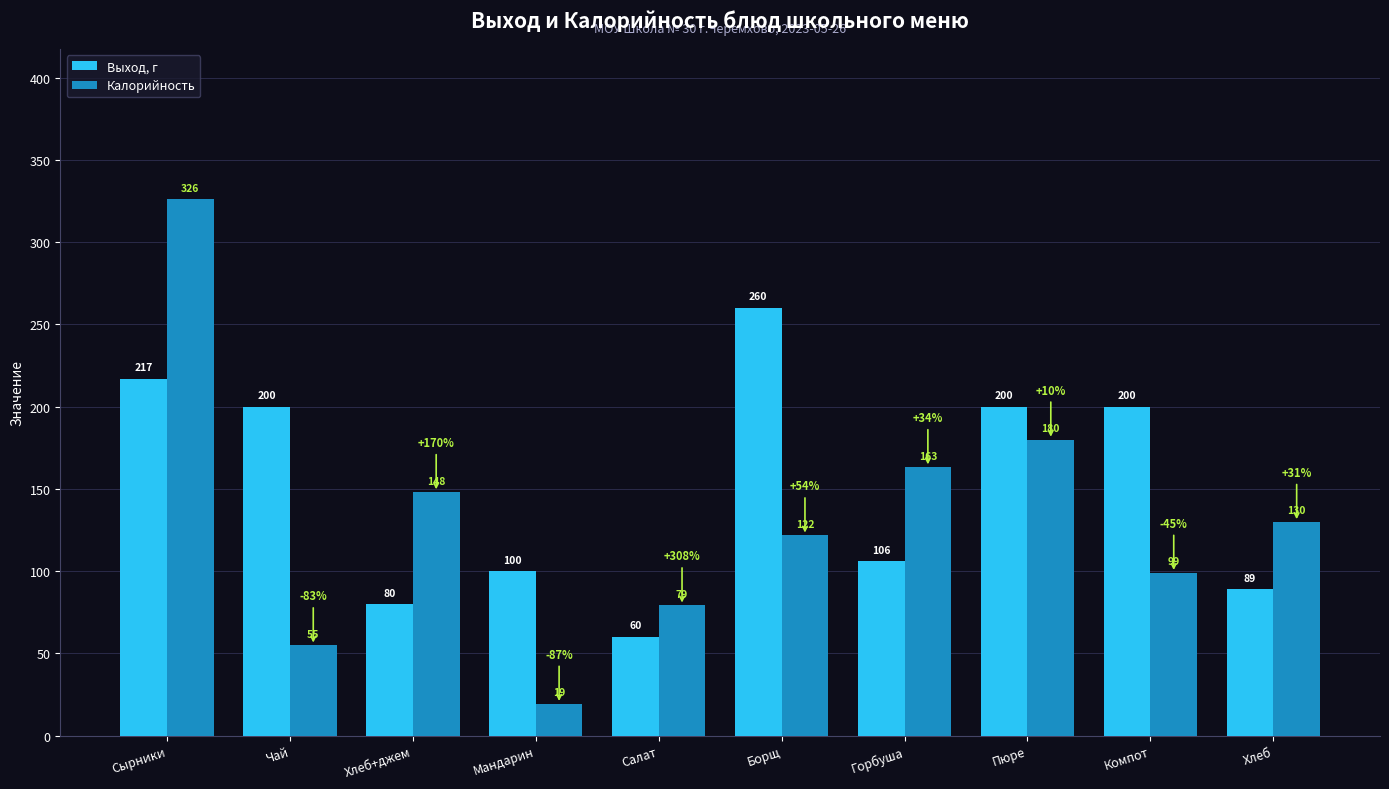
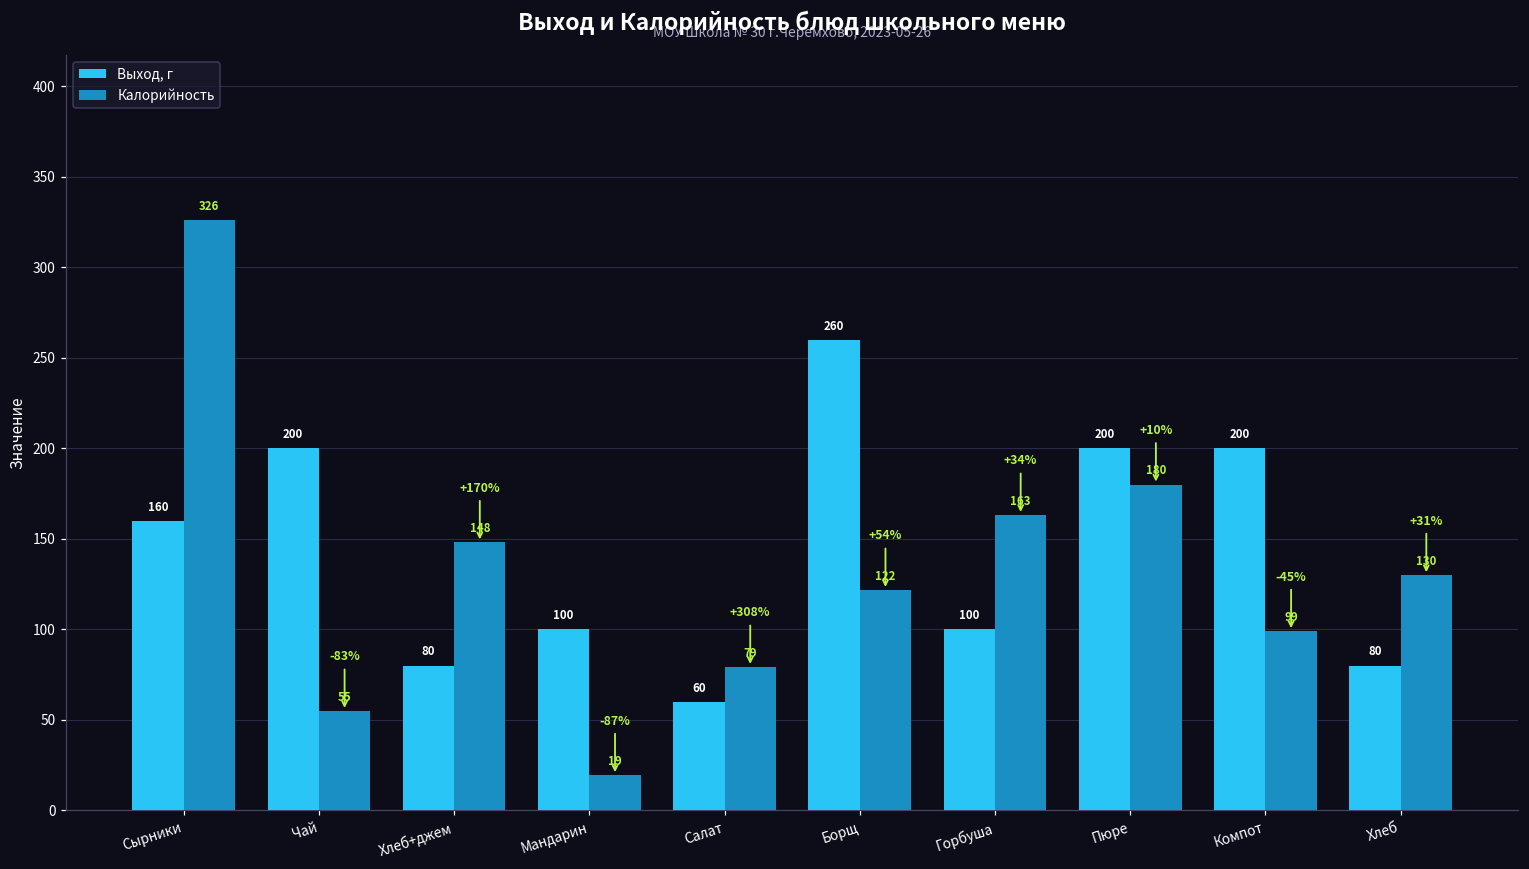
Выход, г, Сырники: 217 -> 160
Выход, г, Горбуша: 106 -> 100
Выход, г, Хлеб: 89 -> 80
